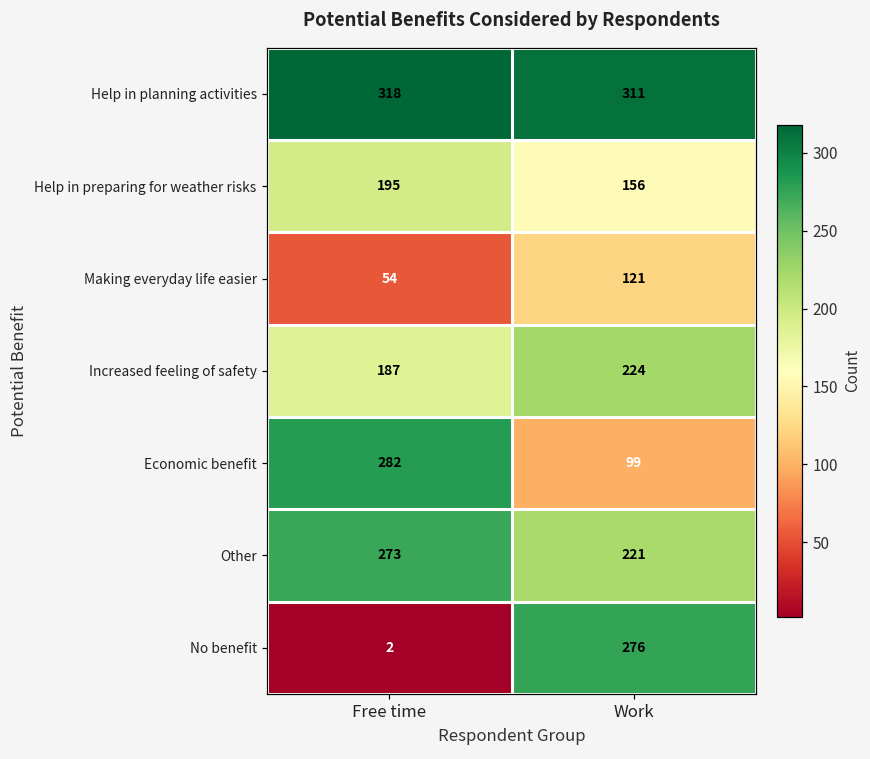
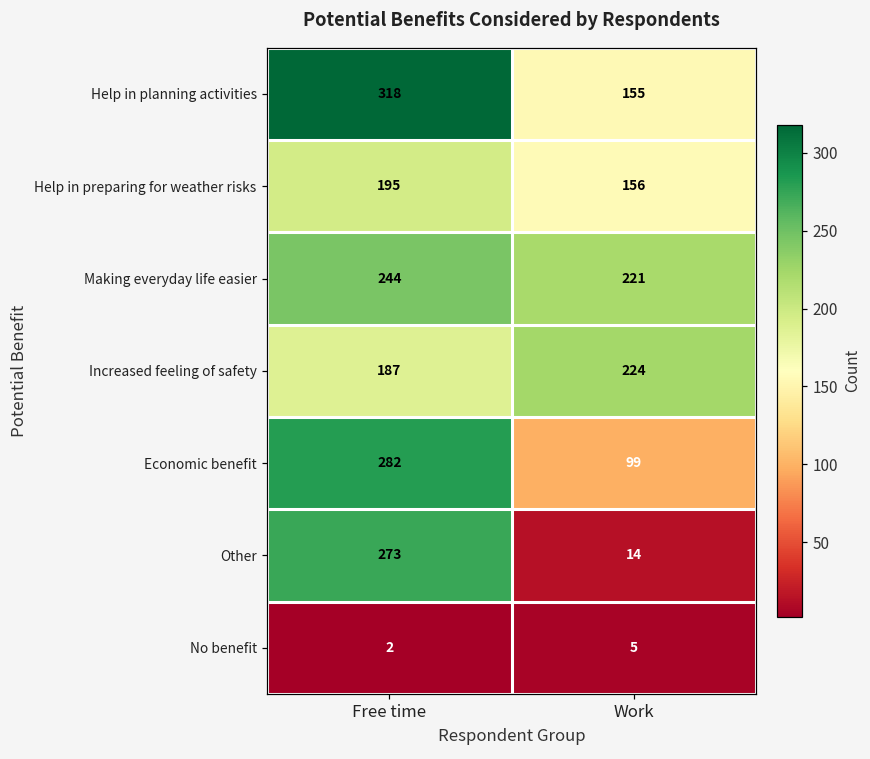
Help in planning activities, Work: 311 -> 155
Making everyday life easier, Free time: 54 -> 244
Making everyday life easier, Work: 121 -> 221
Other, Work: 221 -> 14
No benefit, Work: 276 -> 5
